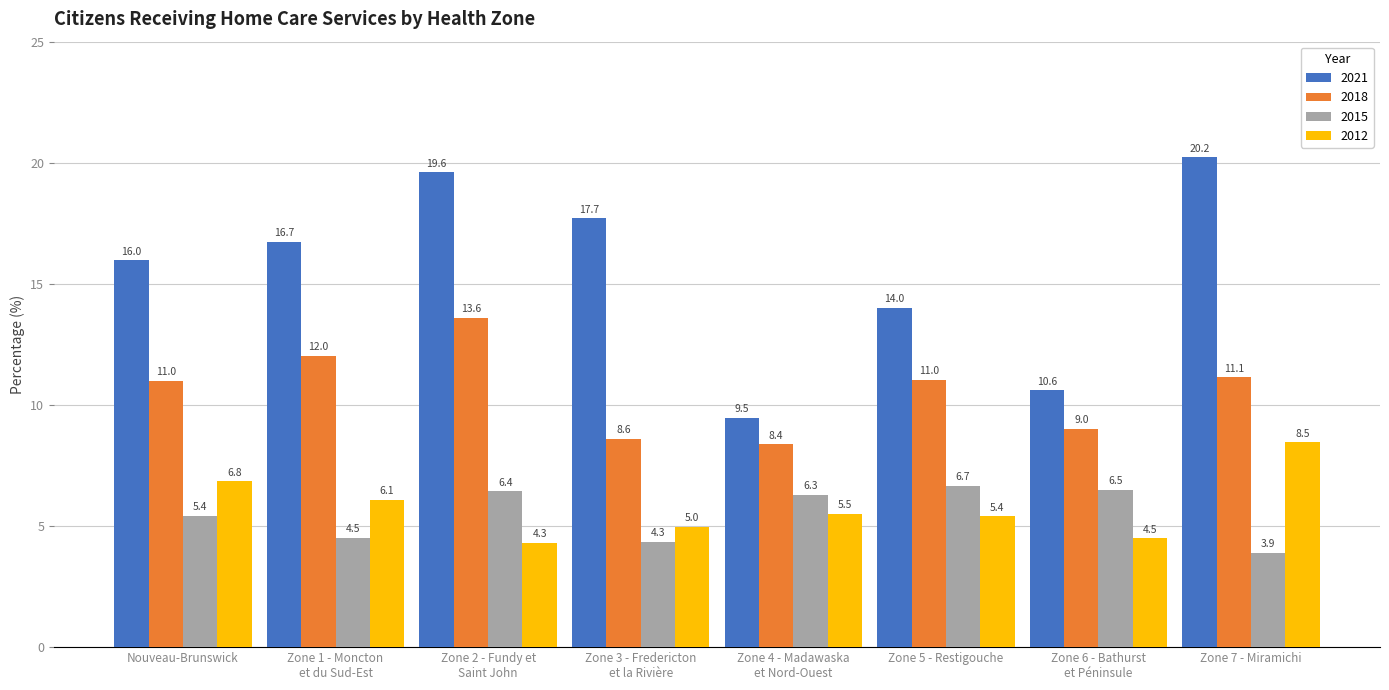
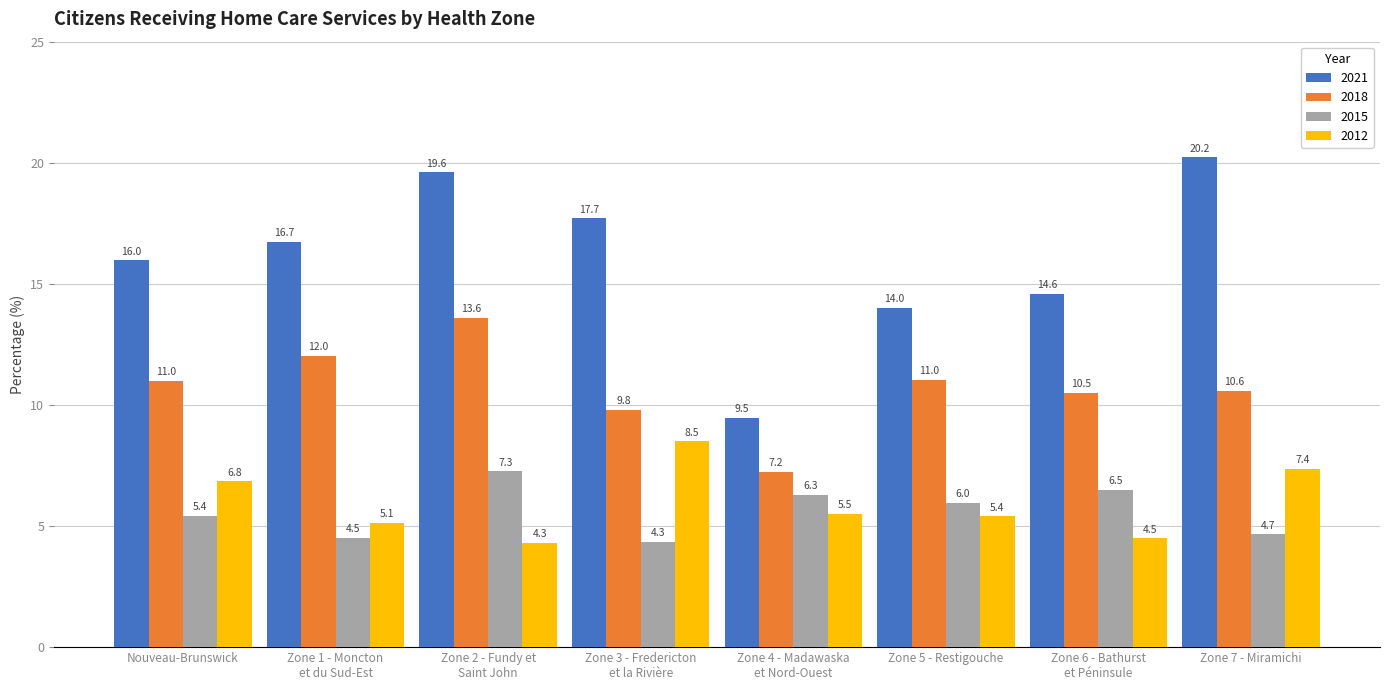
2012, Zone 1 - Moncton et du Sud-Est: 6.1 -> 5.1
2015, Zone 2 - Fundy et Saint John: 6.4 -> 7.3
2018, Zone 3 - Fredericton et la Rivière: 8.6 -> 9.8
2012, Zone 3 - Fredericton et la Rivière: 5.0 -> 8.5
2018, Zone 4 - Madawaska et Nord-Ouest: 8.4 -> 7.2
2015, Zone 5 - Restigouche: 6.7 -> 6.0
2021, Zone 6 - Bathurst et Péninsule: 10.6 -> 14.6
2018, Zone 6 - Bathurst et Péninsule: 9.0 -> 10.5
2018, Zone 7 - Miramichi: 11.1 -> 10.6
2015, Zone 7 - Miramichi: 3.9 -> 4.7
2012, Zone 7 - Miramichi: 8.5 -> 7.4
